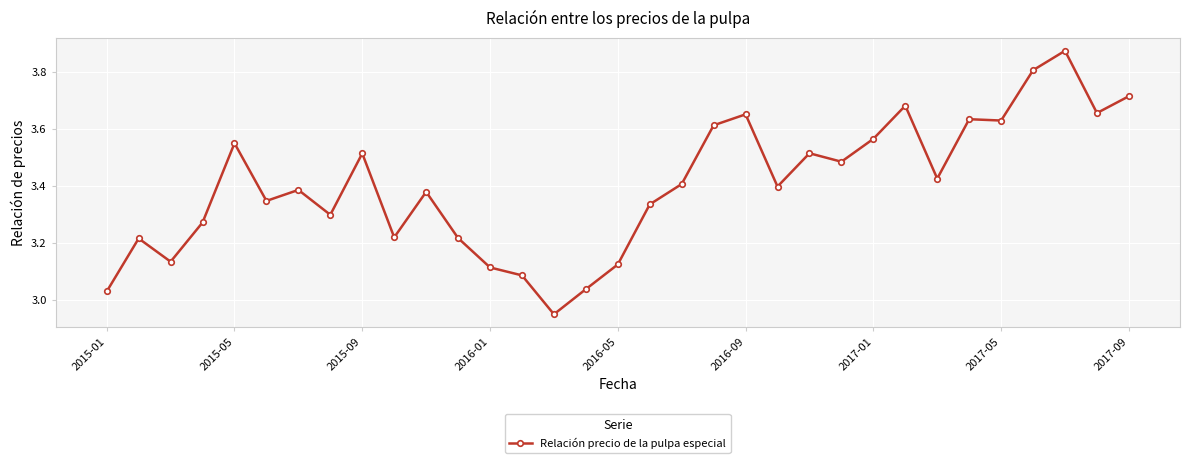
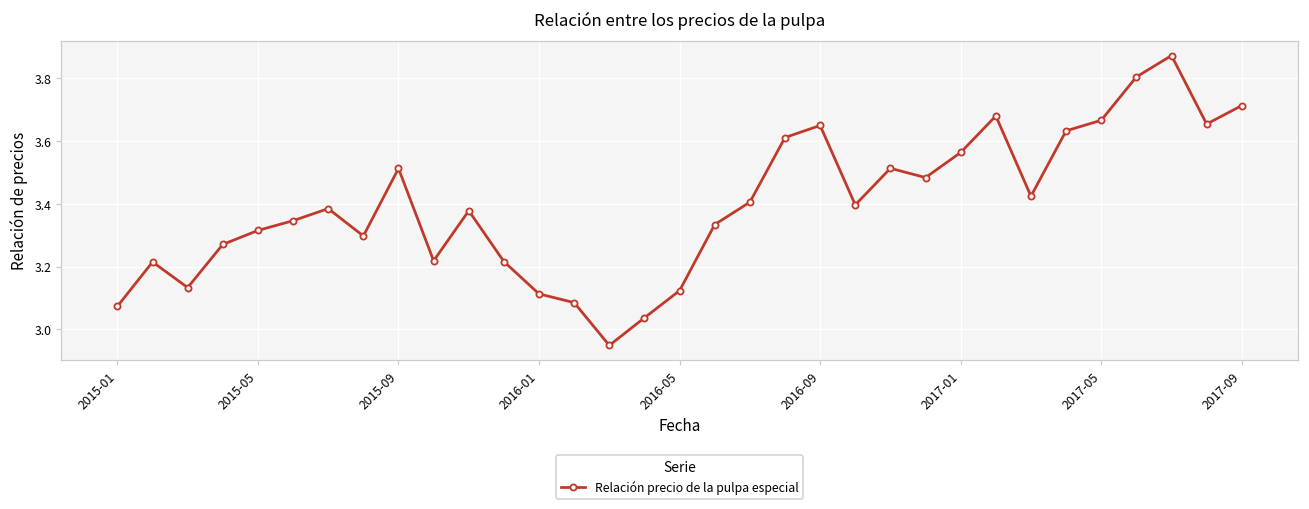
2015-01: 3.03 -> 3.07
2015-05: 3.55 -> 3.32
2017-05: 3.63 -> 3.67
